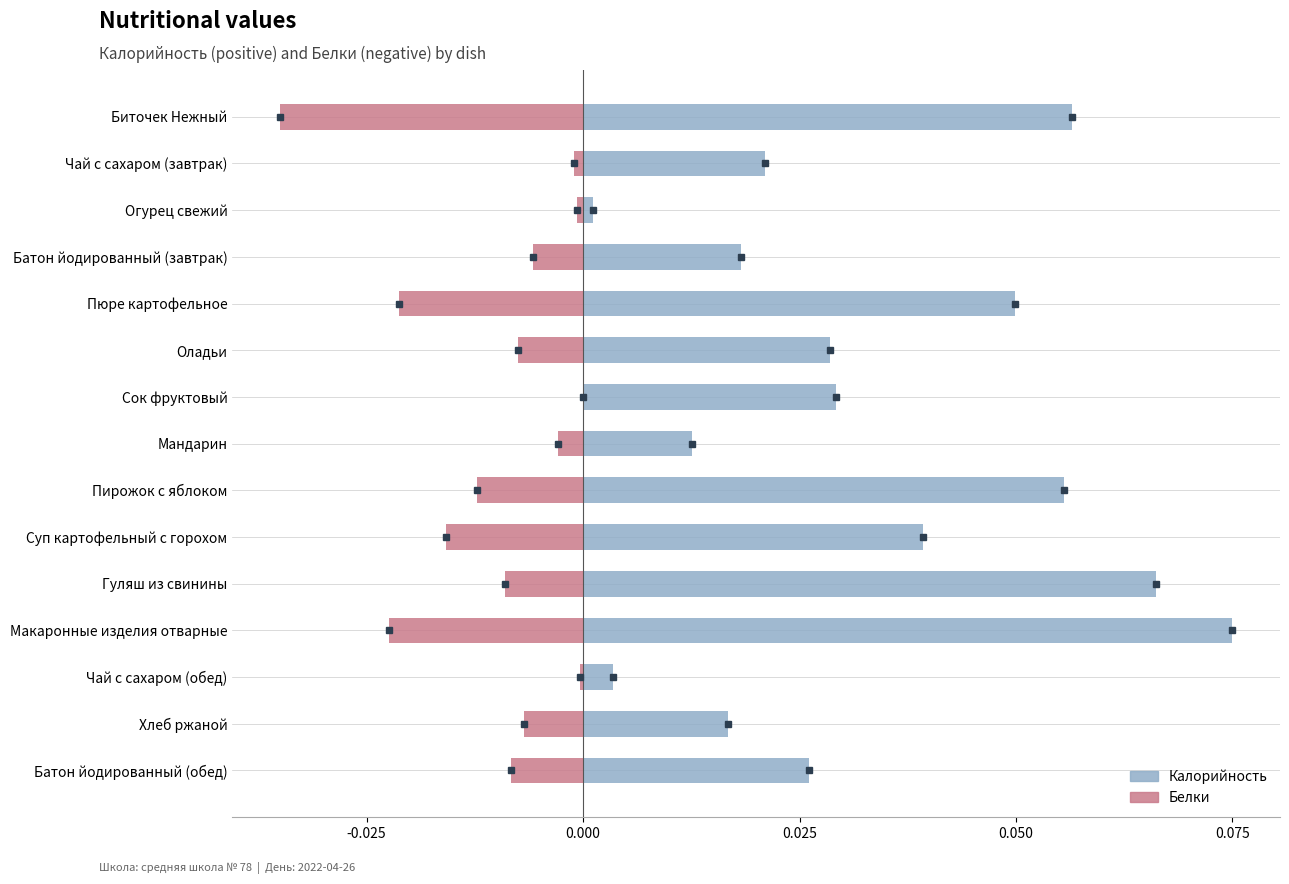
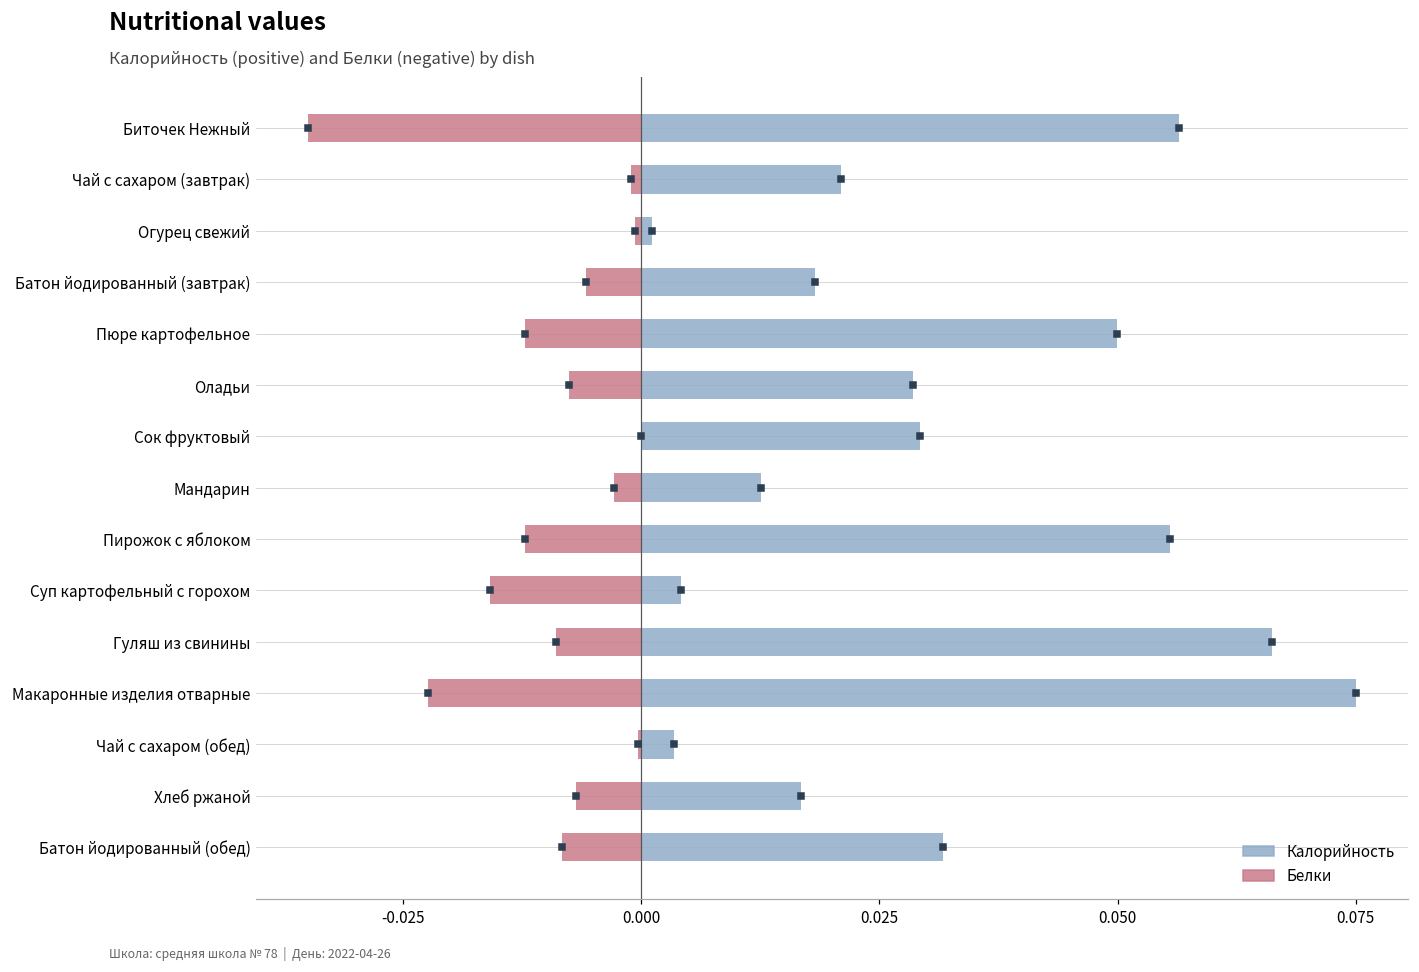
Белки, Пюре картофельное: -0.021 -> -0.012
Калорийность, Суп картофельный с горохом: 0.039 -> 0.004
Калорийность, Батон йодированный (обед): 0.026 -> 0.032
